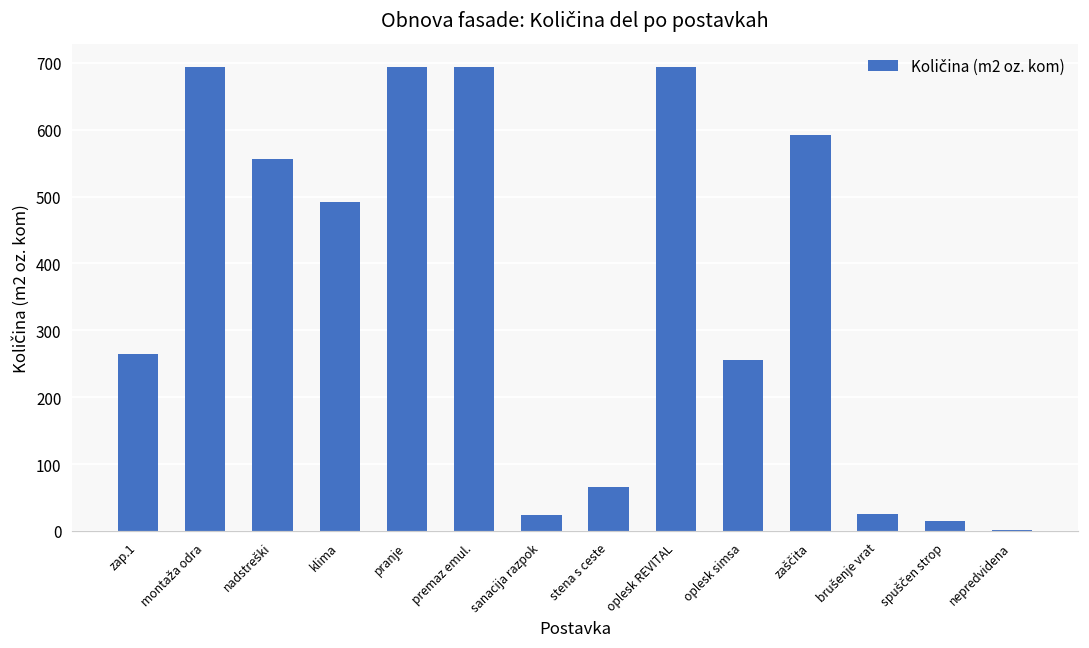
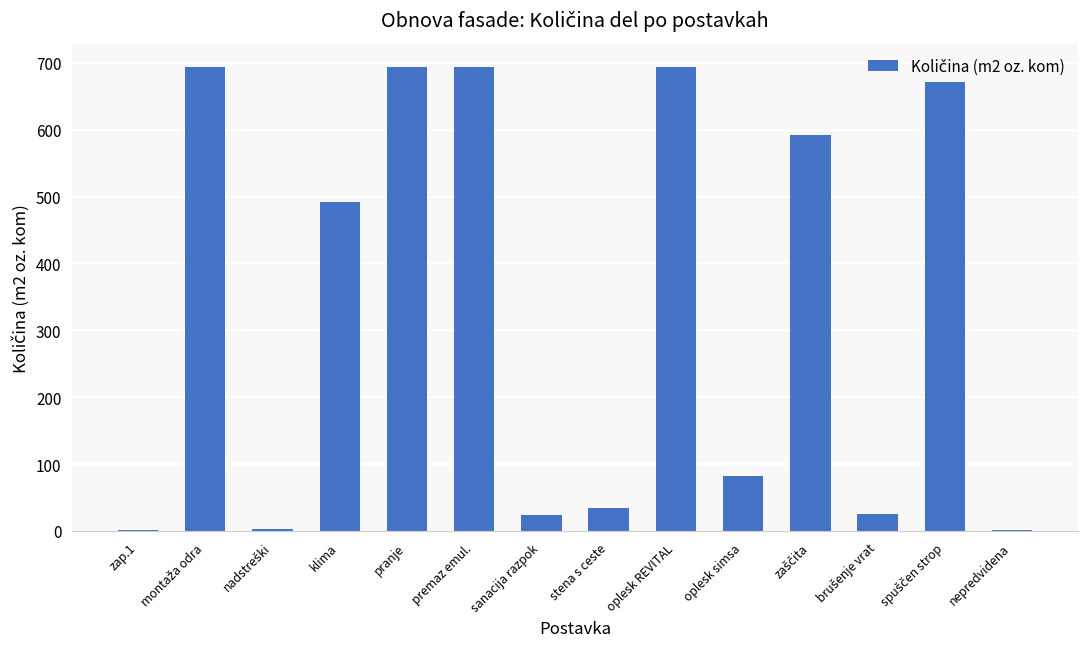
zap.1: 260 -> 0
nadstreški: 560 -> 0
stena s ceste: 70 -> 30
oplesk simsa: 260 -> 80
spuščen strop: 20 -> 670
